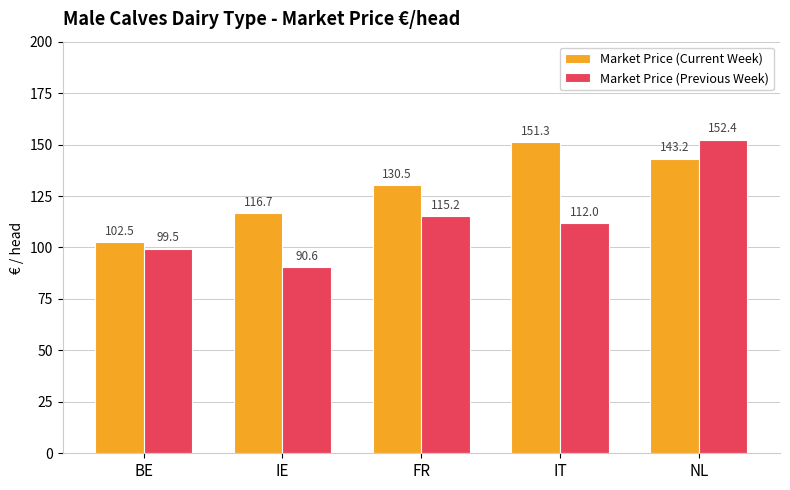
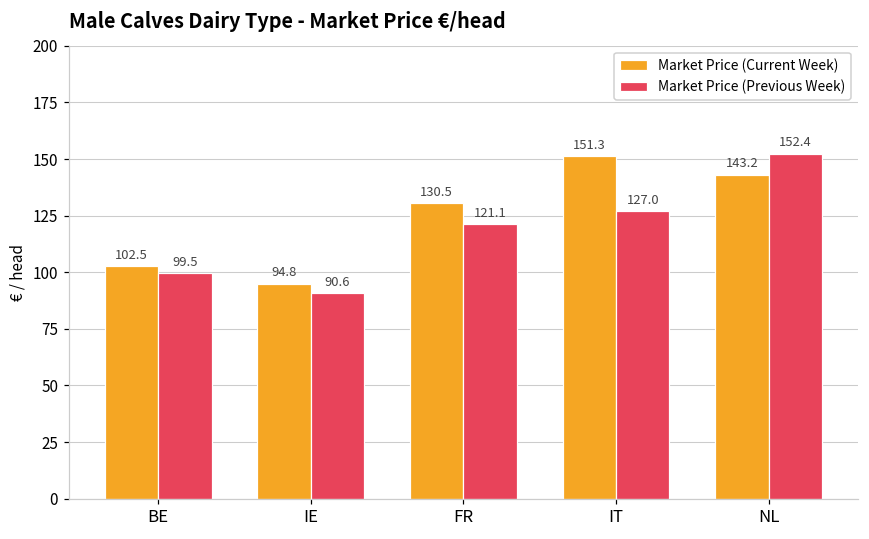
Market Price (Current Week), IE: 116.7 -> 94.8
Market Price (Previous Week), FR: 115.2 -> 121.1
Market Price (Previous Week), IT: 112.0 -> 127.0
